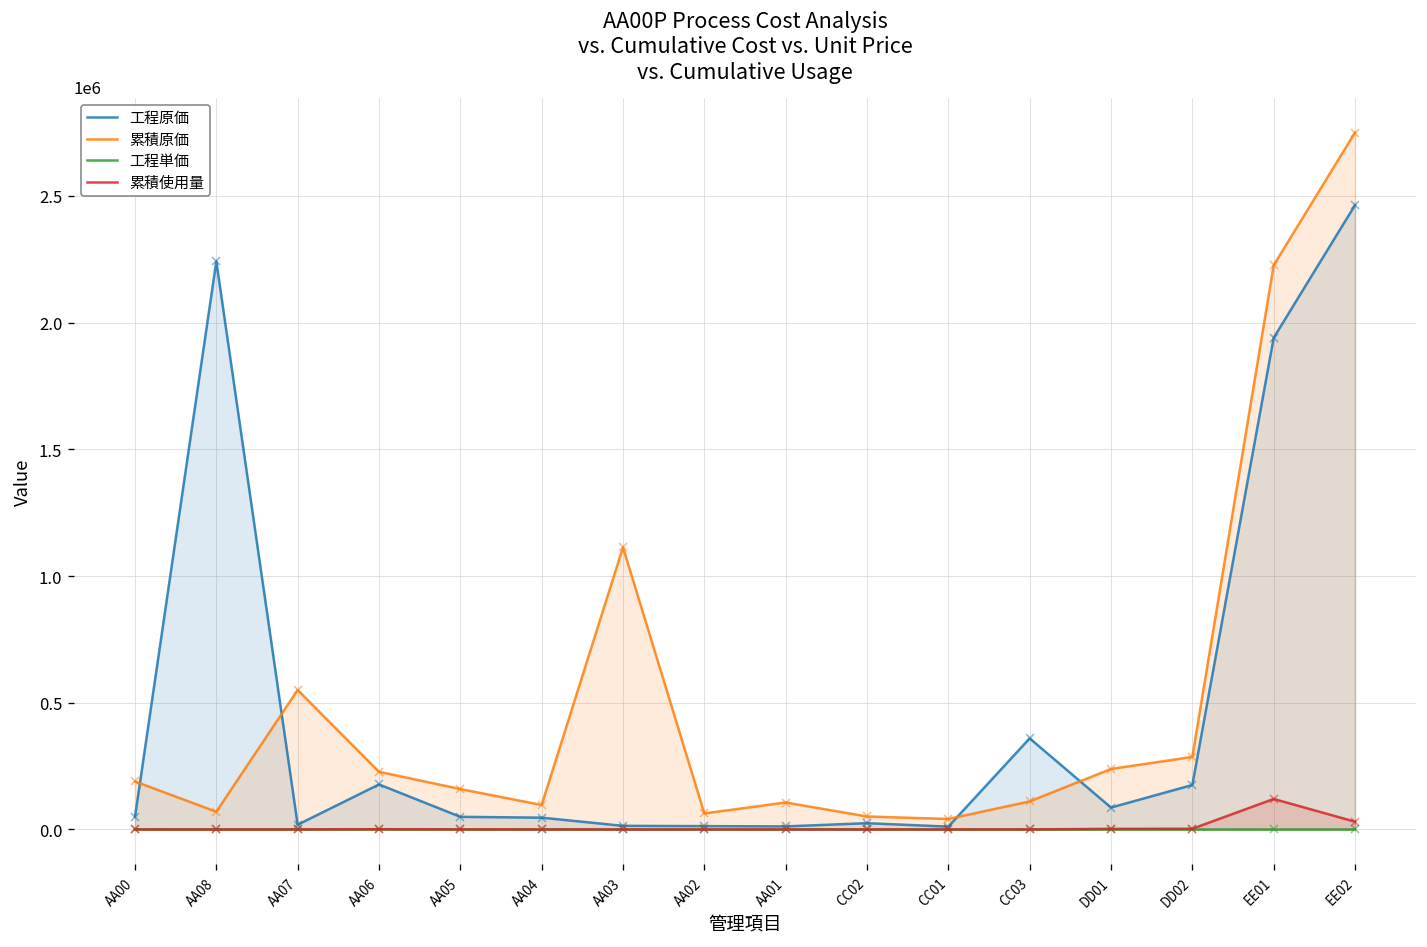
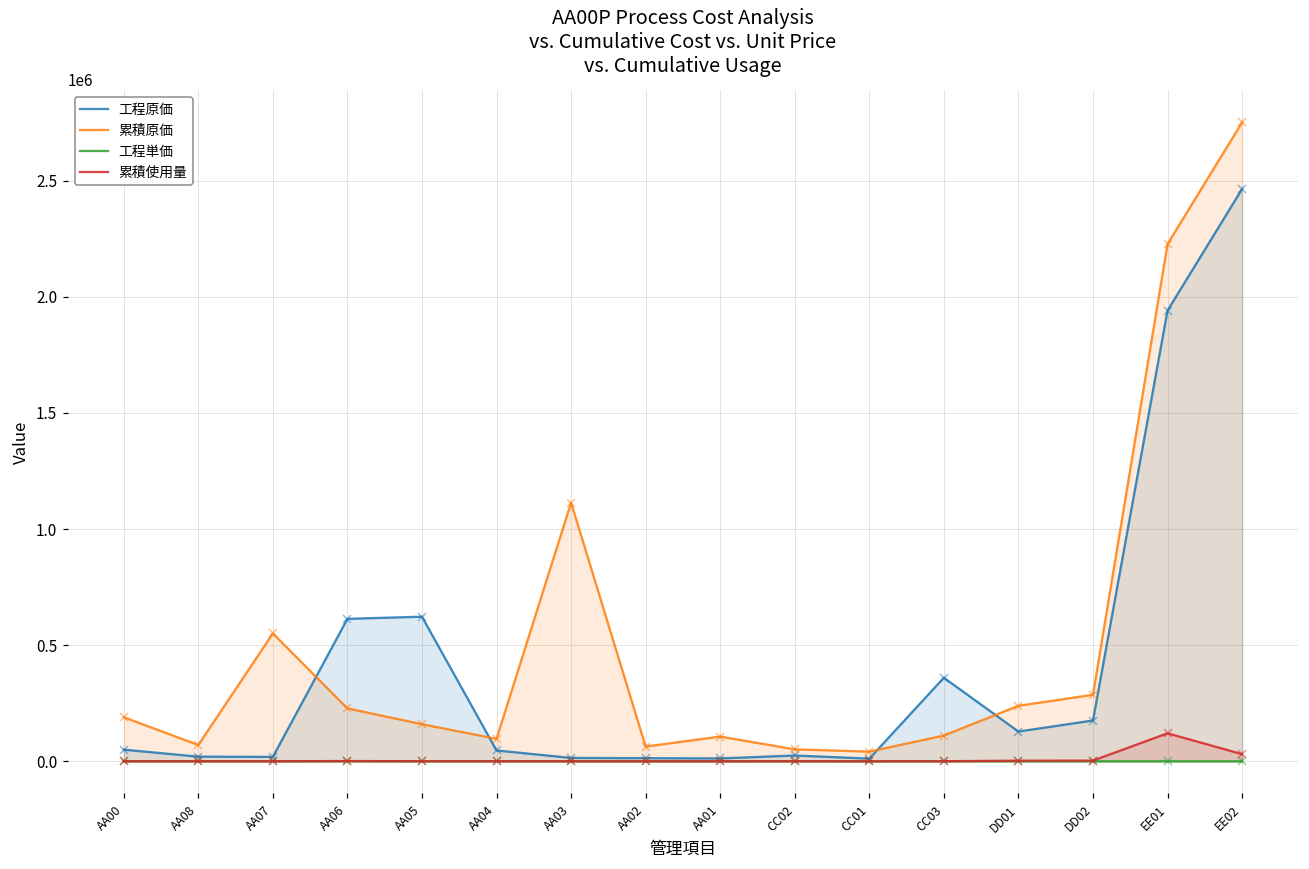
工程原価, AA08: 2240000 -> 20000
工程原価, AA06: 180000 -> 610000
工程原価, AA05: 50000 -> 620000
工程原価, DD01: 90000 -> 130000
